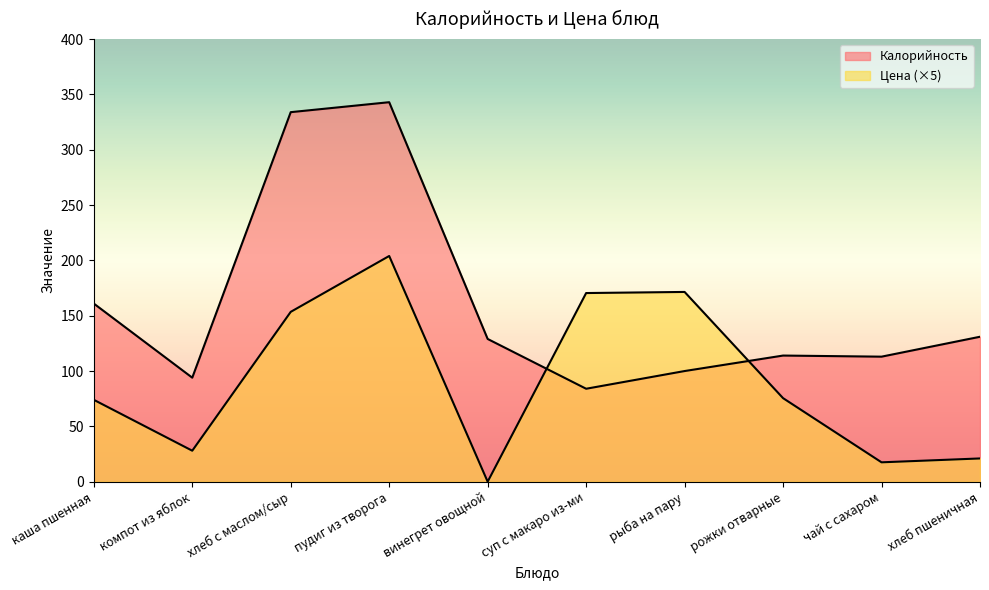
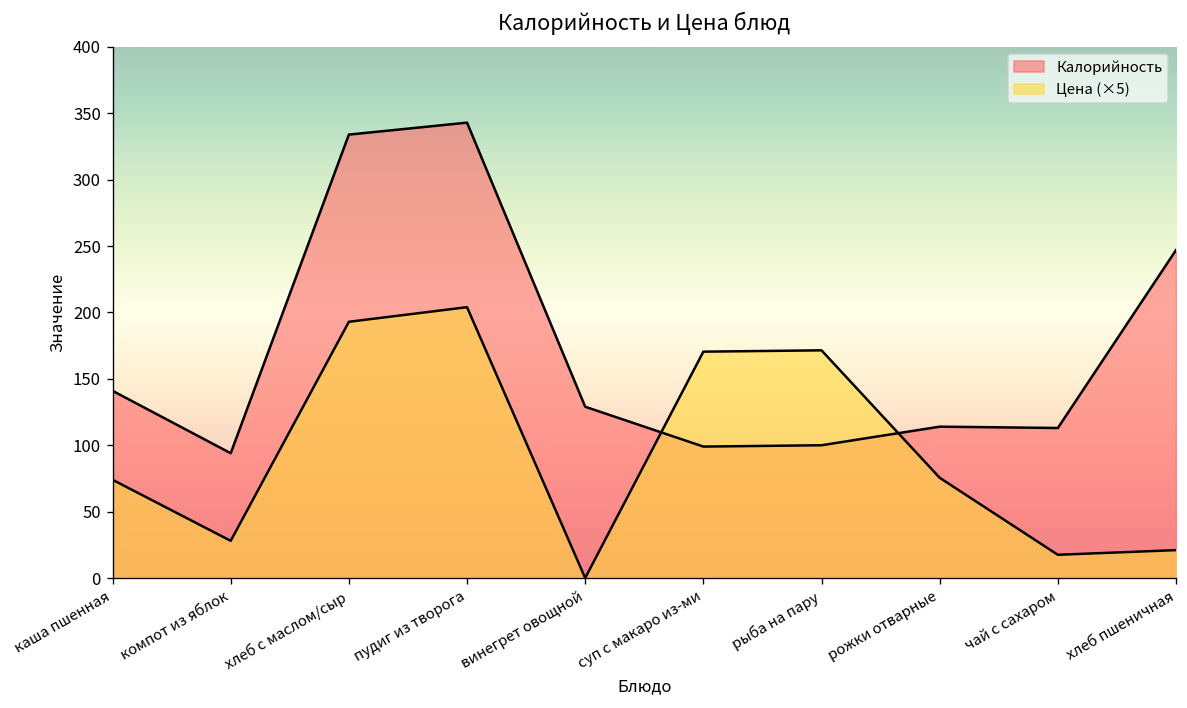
Калорийность, каша пшенная: 161 -> 141
Цена (×5), хлеб с маслом/сыр: 154 -> 193
Калорийность, суп с макаро из-ми: 84 -> 99
Калорийность, хлеб пшеничная: 131 -> 247
